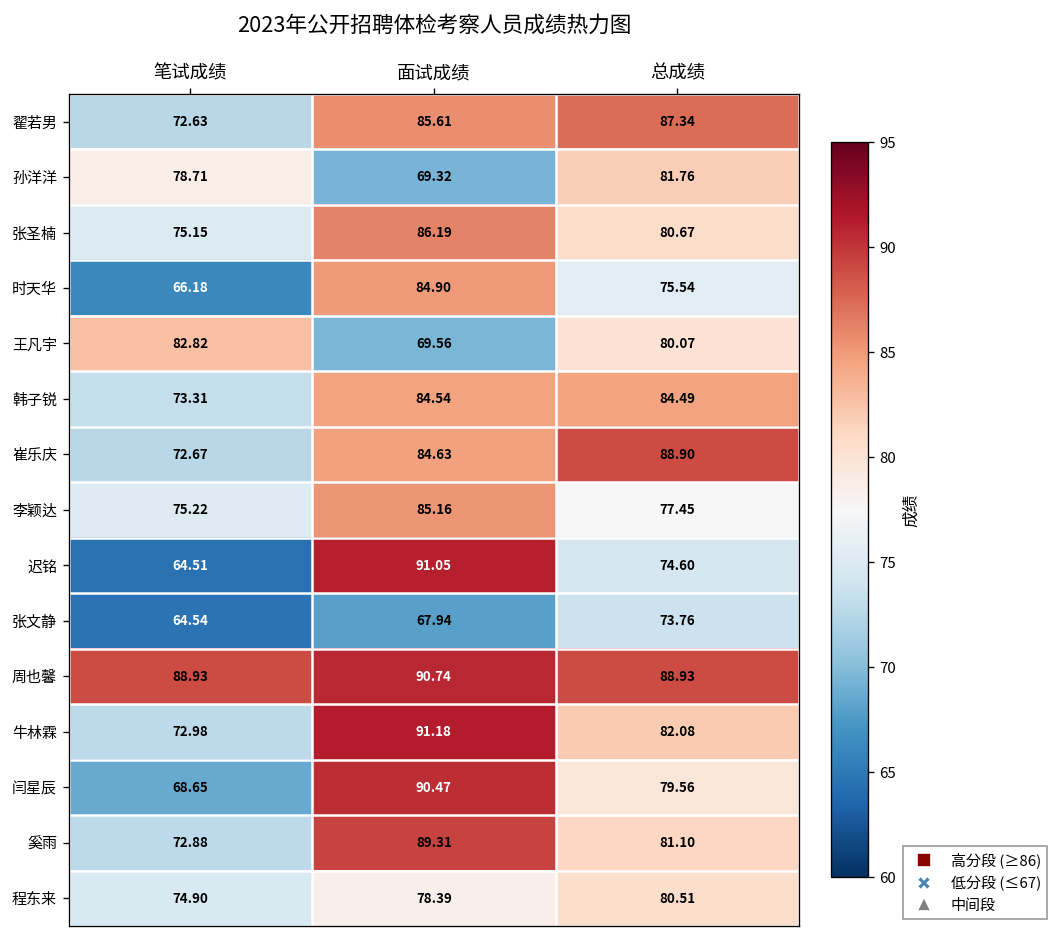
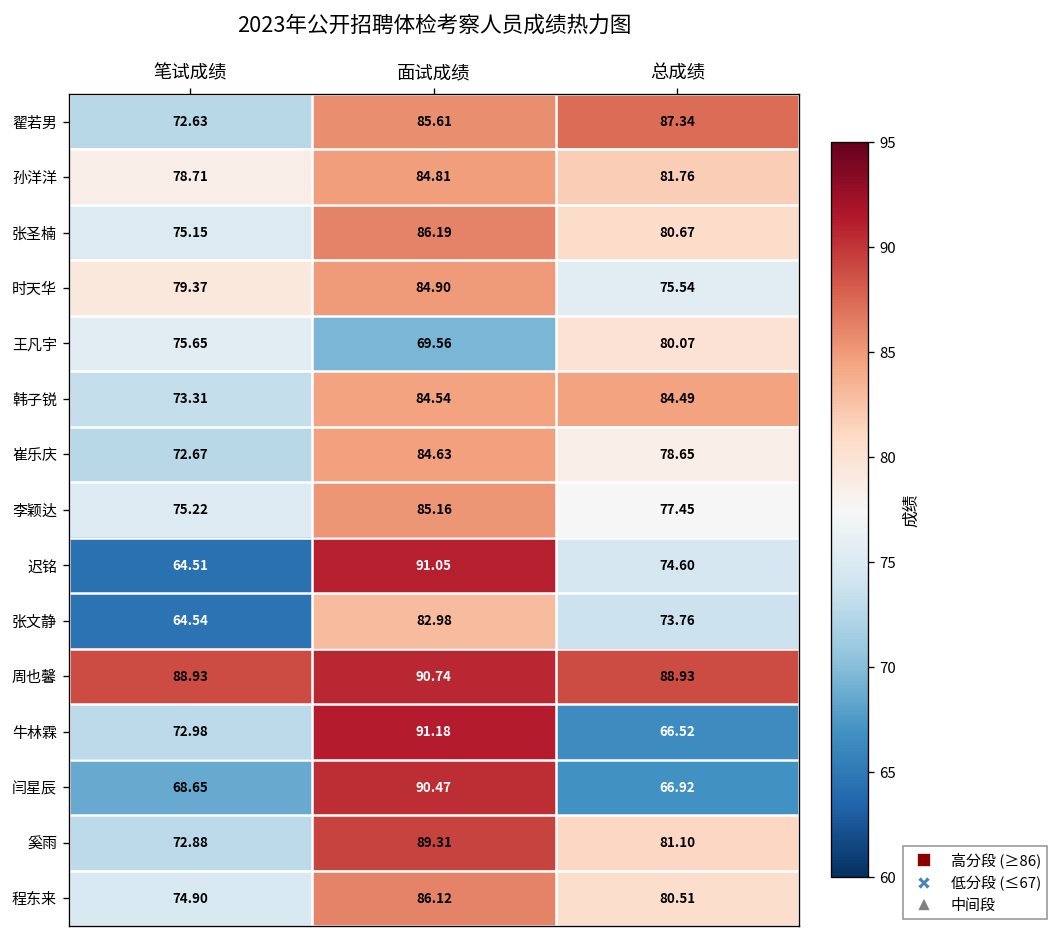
孙洋洋, 面试成绩: 69.32 -> 84.81
时天华, 笔试成绩: 66.18 -> 79.37
王凡宇, 笔试成绩: 82.82 -> 75.65
崔乐庆, 总成绩: 88.90 -> 78.65
张文静, 面试成绩: 67.94 -> 82.98
牛林霖, 总成绩: 82.08 -> 66.52
闫星辰, 总成绩: 79.56 -> 66.92
程东来, 面试成绩: 78.39 -> 86.12
